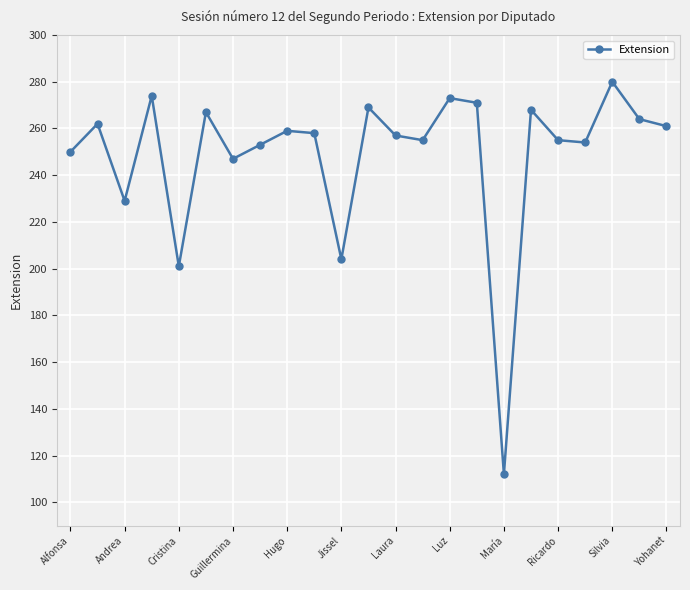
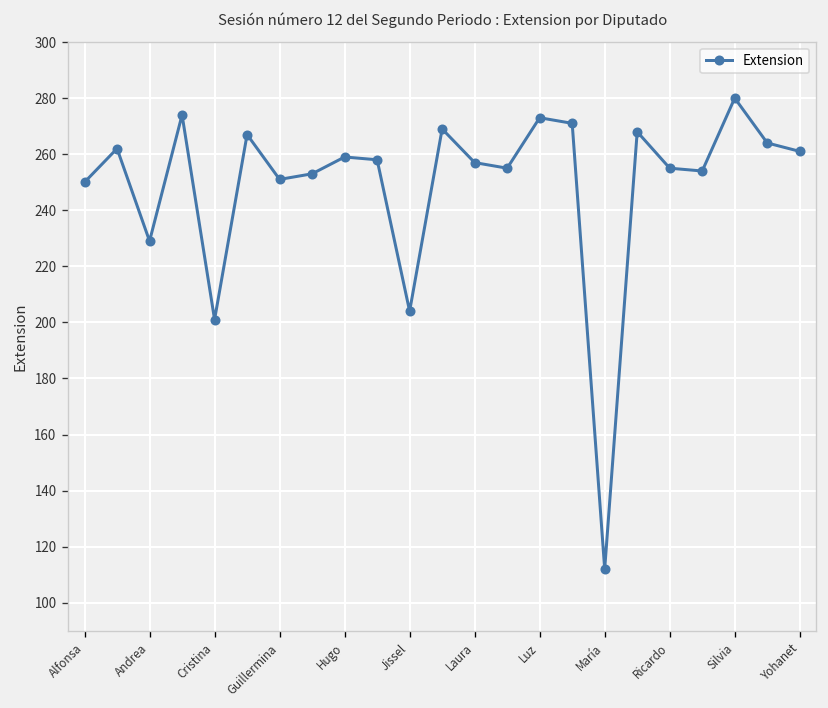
Guillermina: 247 -> 251
